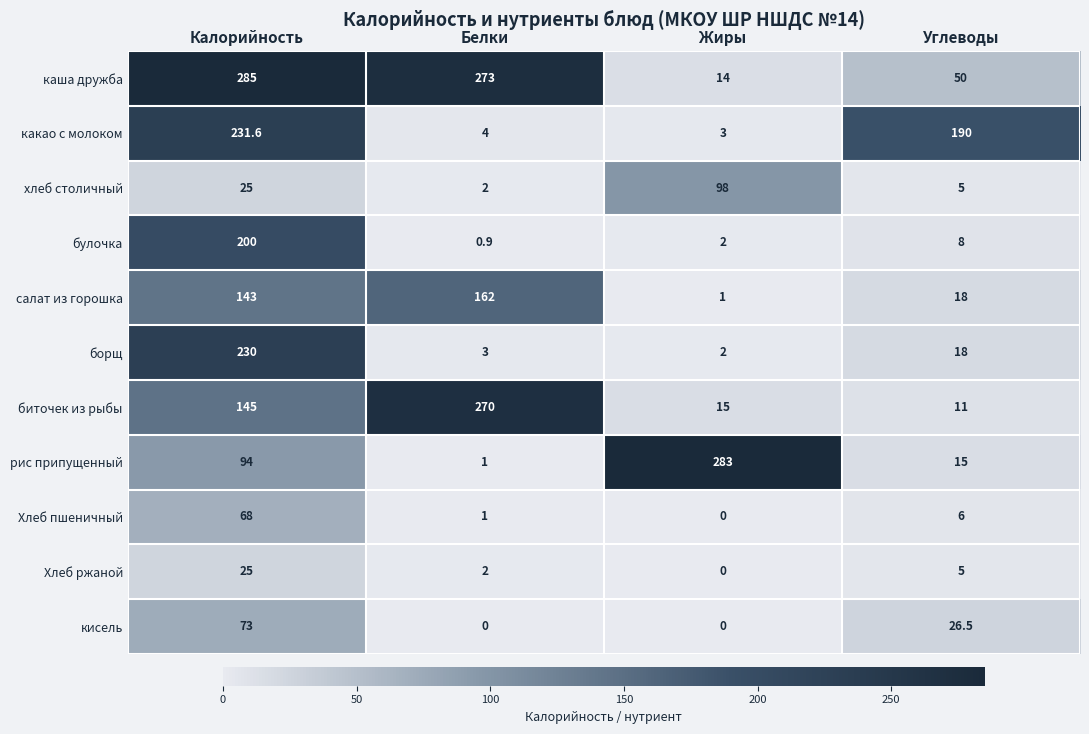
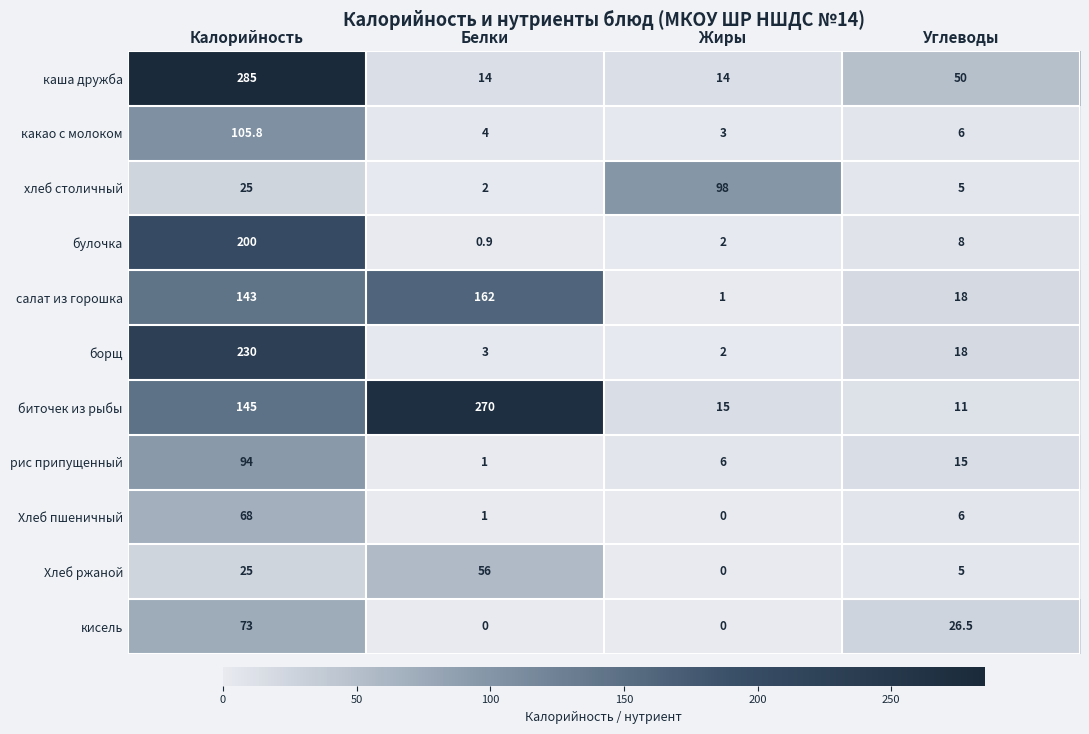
каша дружба, Белки: 273 -> 14
какао с молоком, Калорийность: 231.6 -> 105.8
какао с молоком, Углеводы: 190 -> 6
рис припущенный, Жиры: 283 -> 6
Хлеб ржаной, Белки: 2 -> 56
